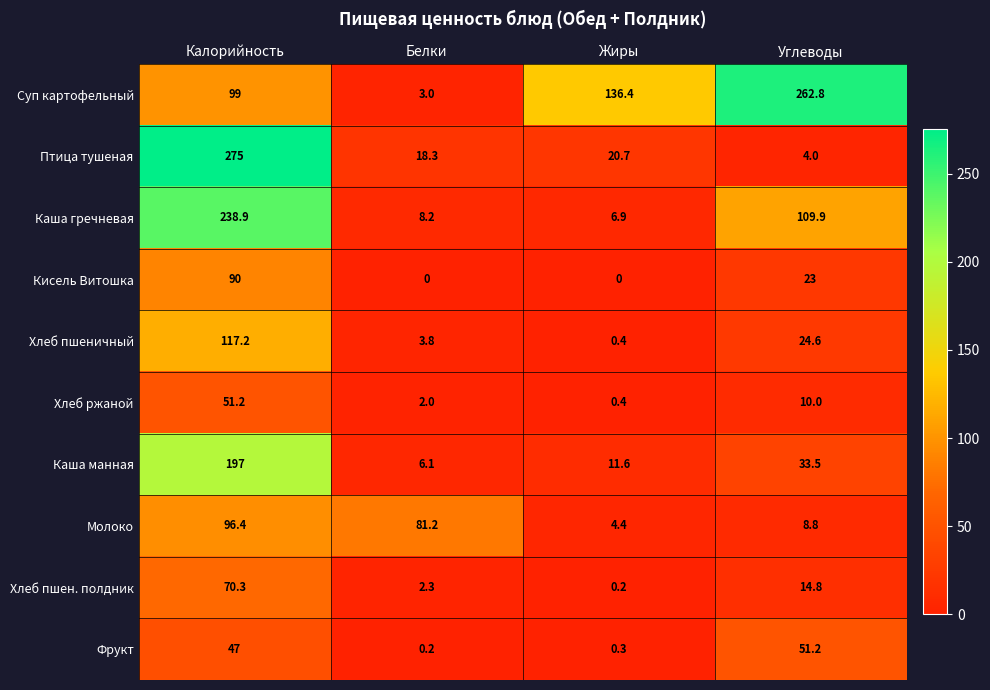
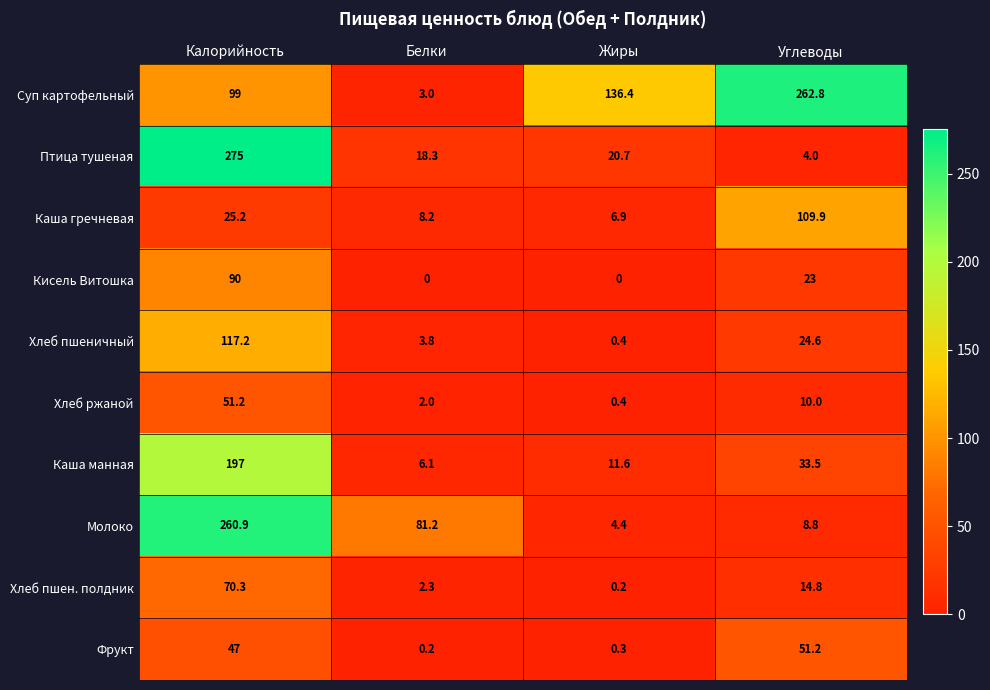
Каша гречневая, Калорийность: 238.9 -> 25.2
Молоко, Калорийность: 96.4 -> 260.9
